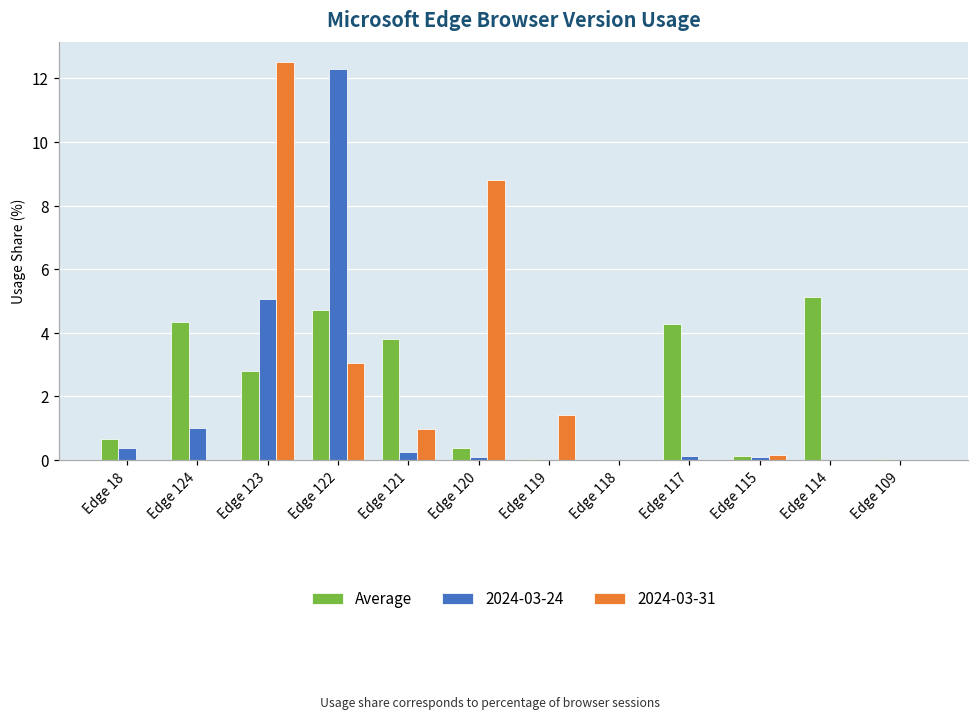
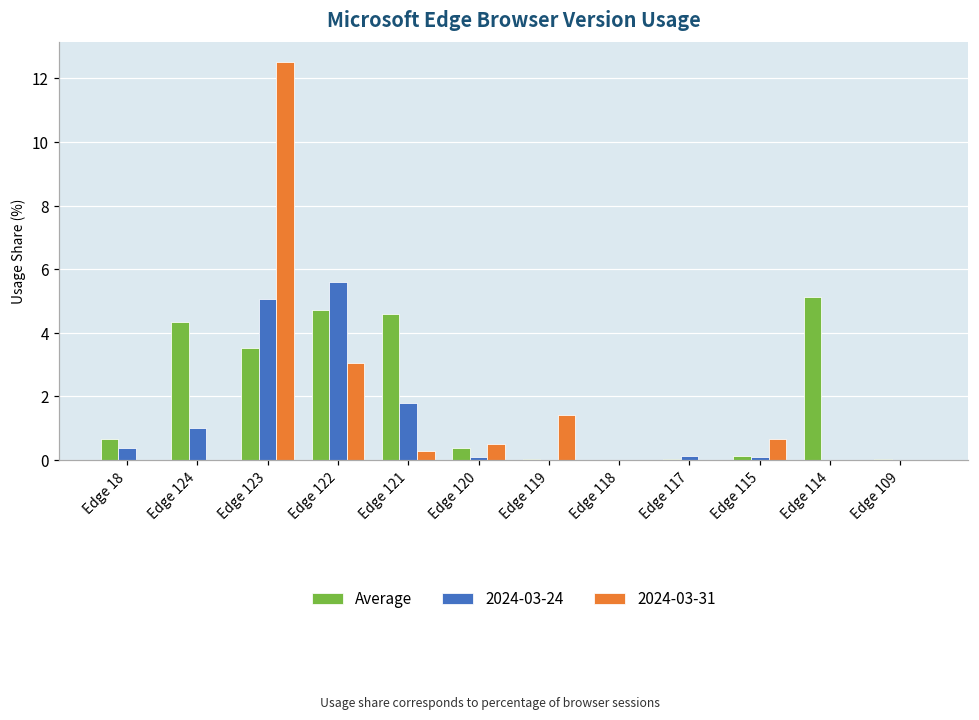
Average, Edge 123: 2.8 -> 3.5
2024-03-24, Edge 122: 12.3 -> 5.6
Average, Edge 121: 3.8 -> 4.6
2024-03-24, Edge 121: 0.3 -> 1.8
2024-03-31, Edge 121: 1.0 -> 0.3
2024-03-31, Edge 120: 8.8 -> 0.5
Average, Edge 117: 4.3 -> 0.0
2024-03-31, Edge 115: 0.1 -> 0.7
